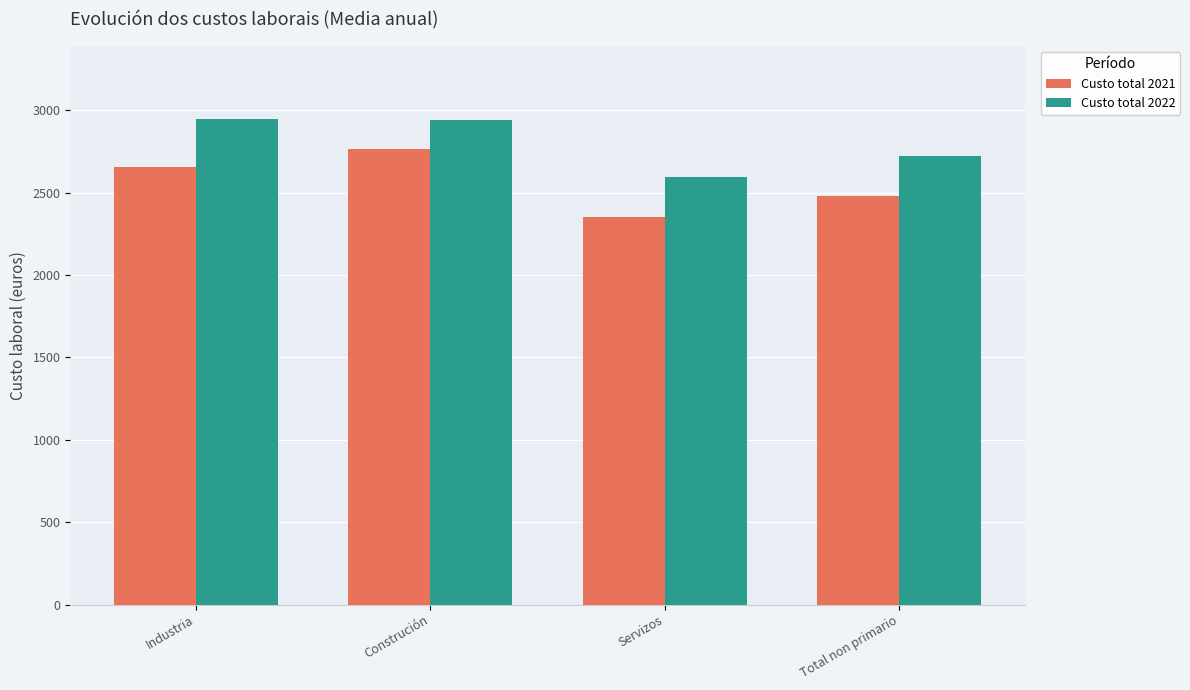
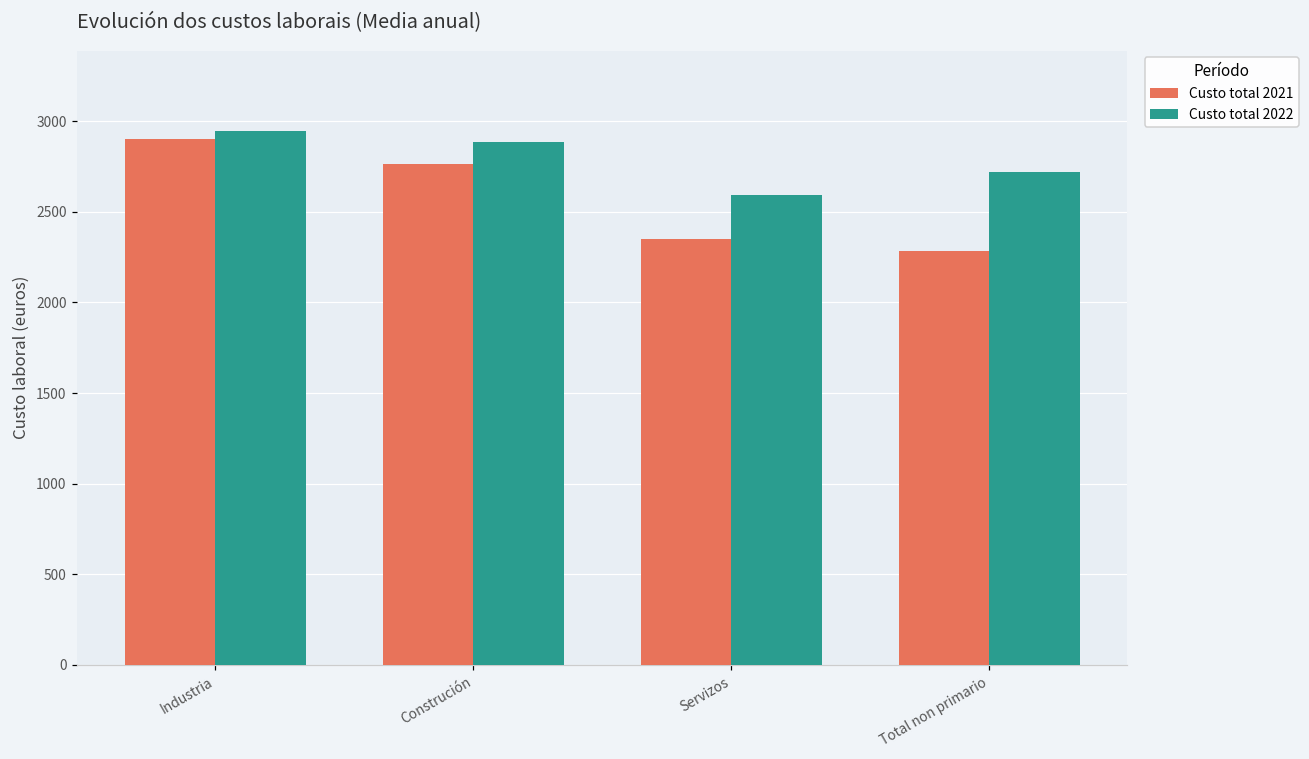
Custo total 2021, Industria: 2660 -> 2900
Custo total 2022, Construción: 2940 -> 2890
Custo total 2021, Total non primario: 2480 -> 2280
